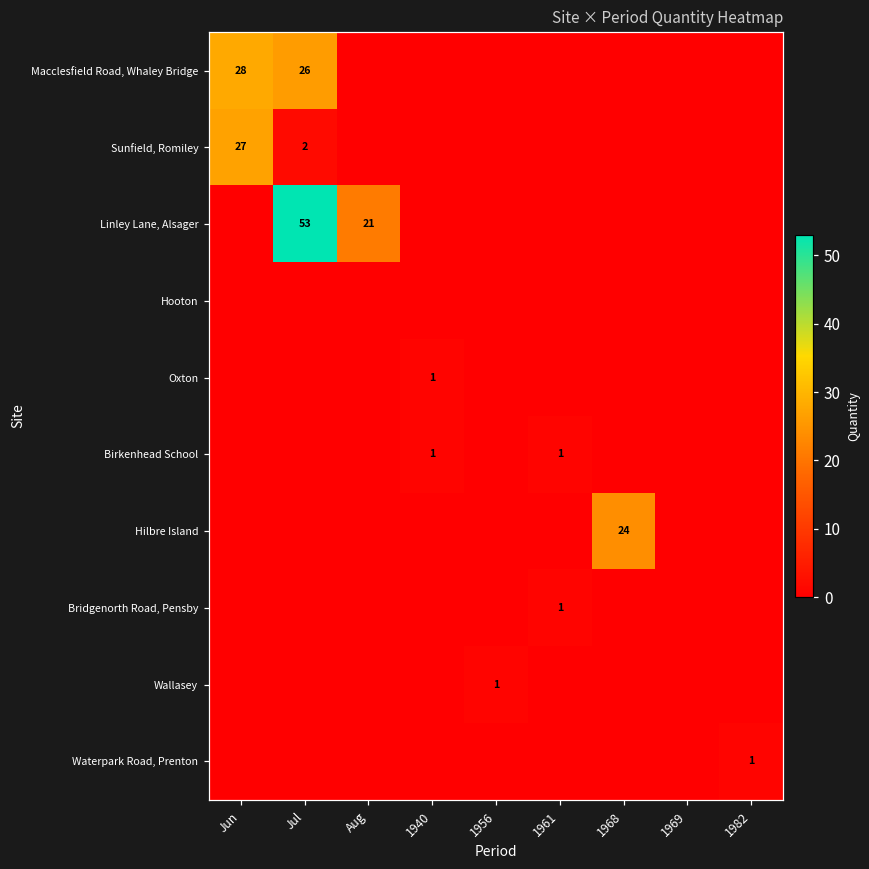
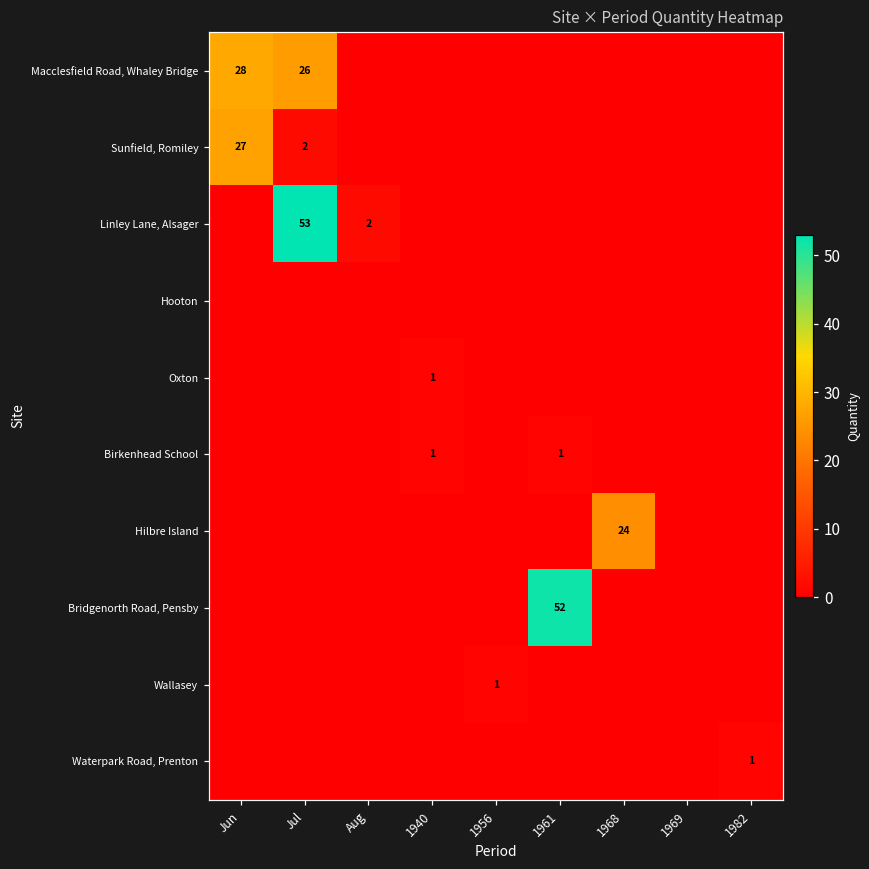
Linley Lane, Alsager, Aug: 21 -> 2
Bridgenorth Road, Pensby, 1961: 1 -> 52
